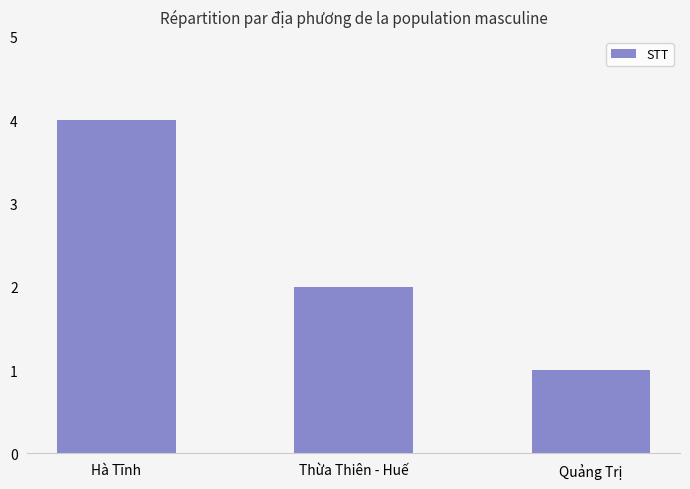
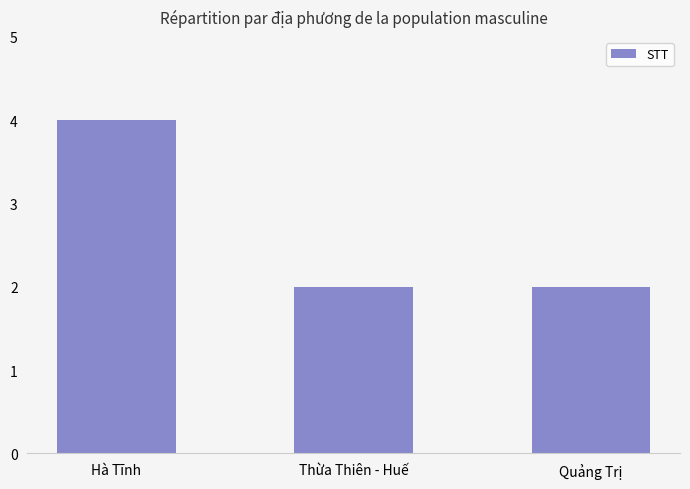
Quảng Trị: 1 -> 2
